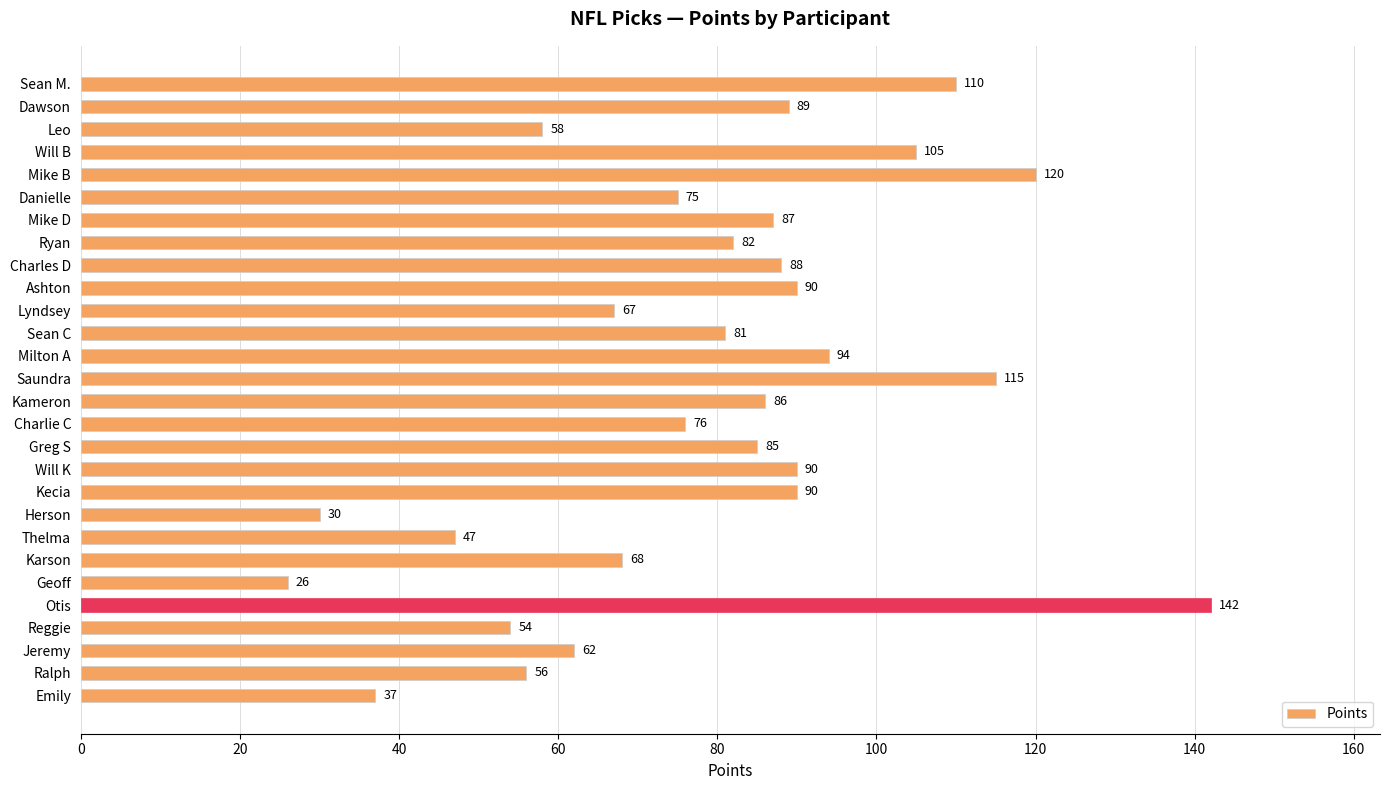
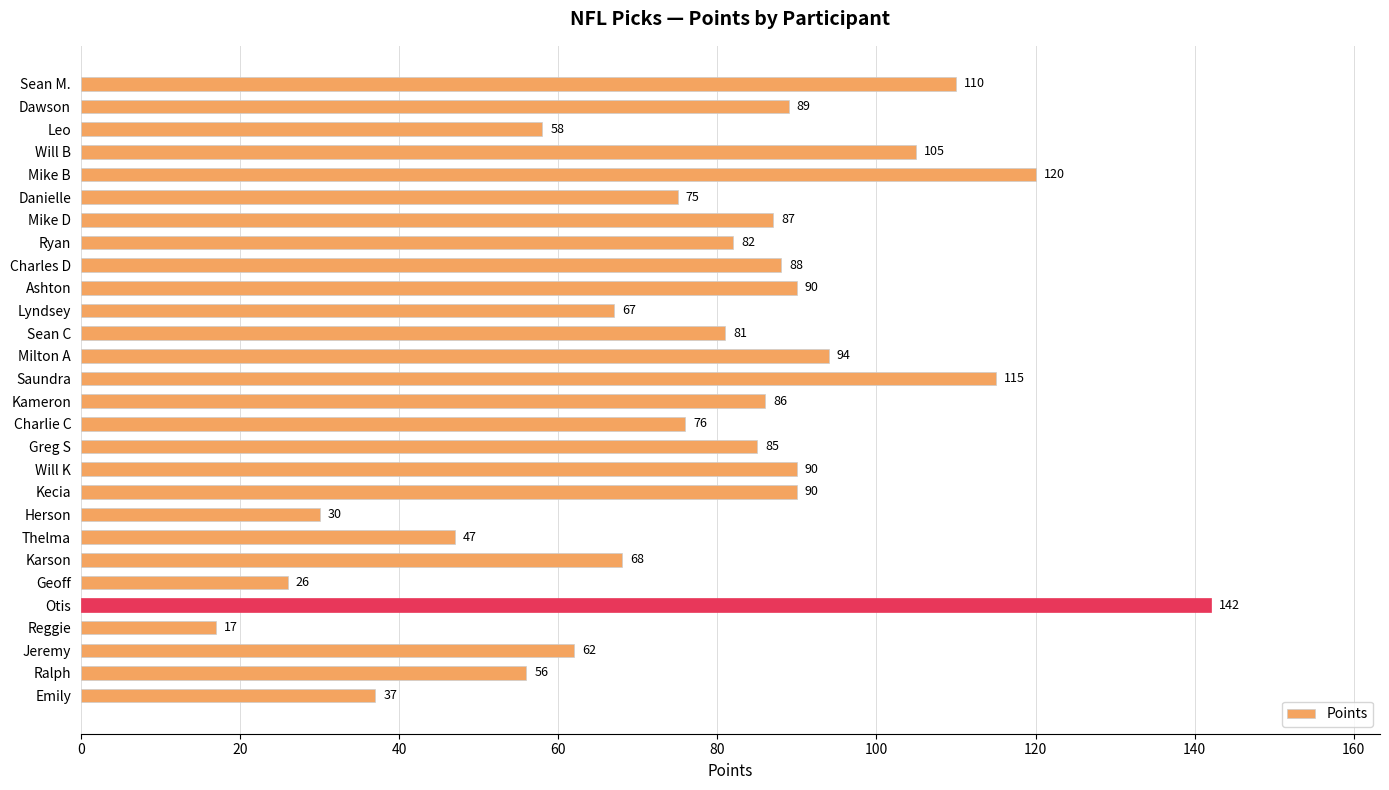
Reggie: 54 -> 17
